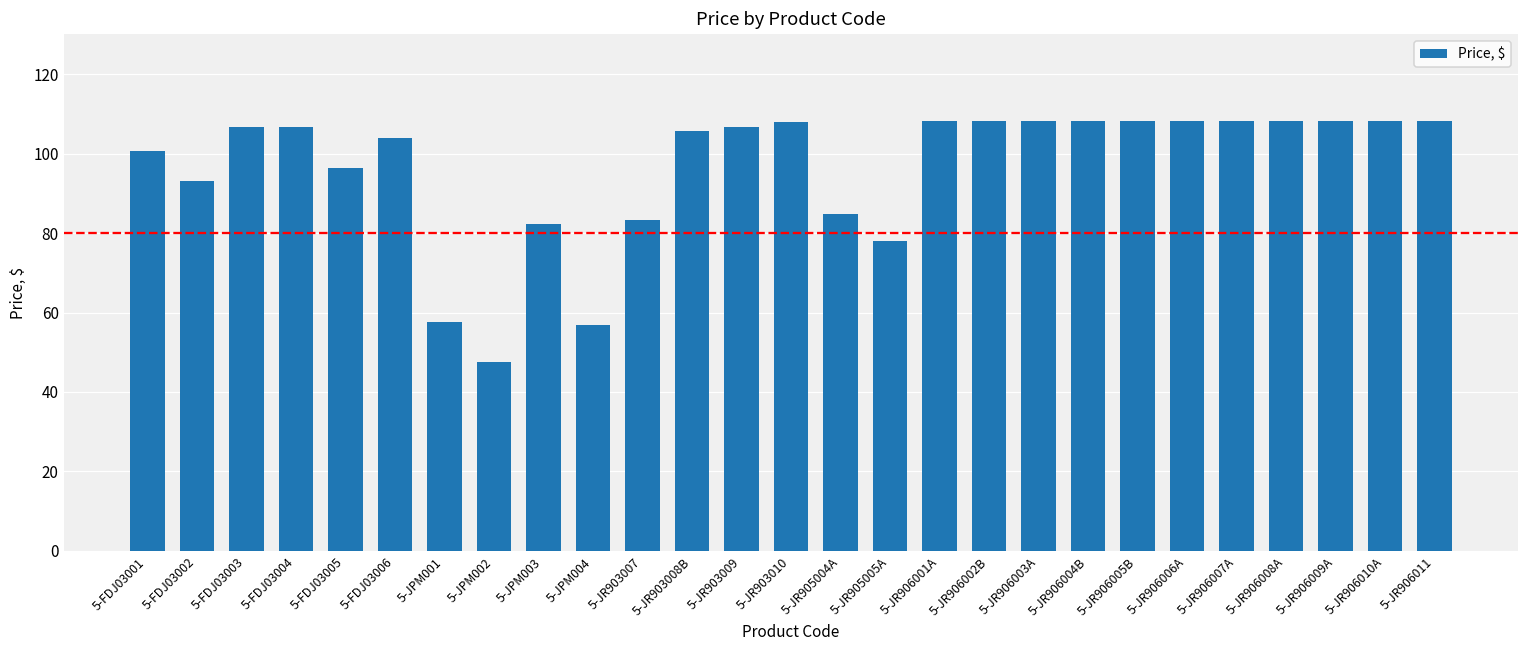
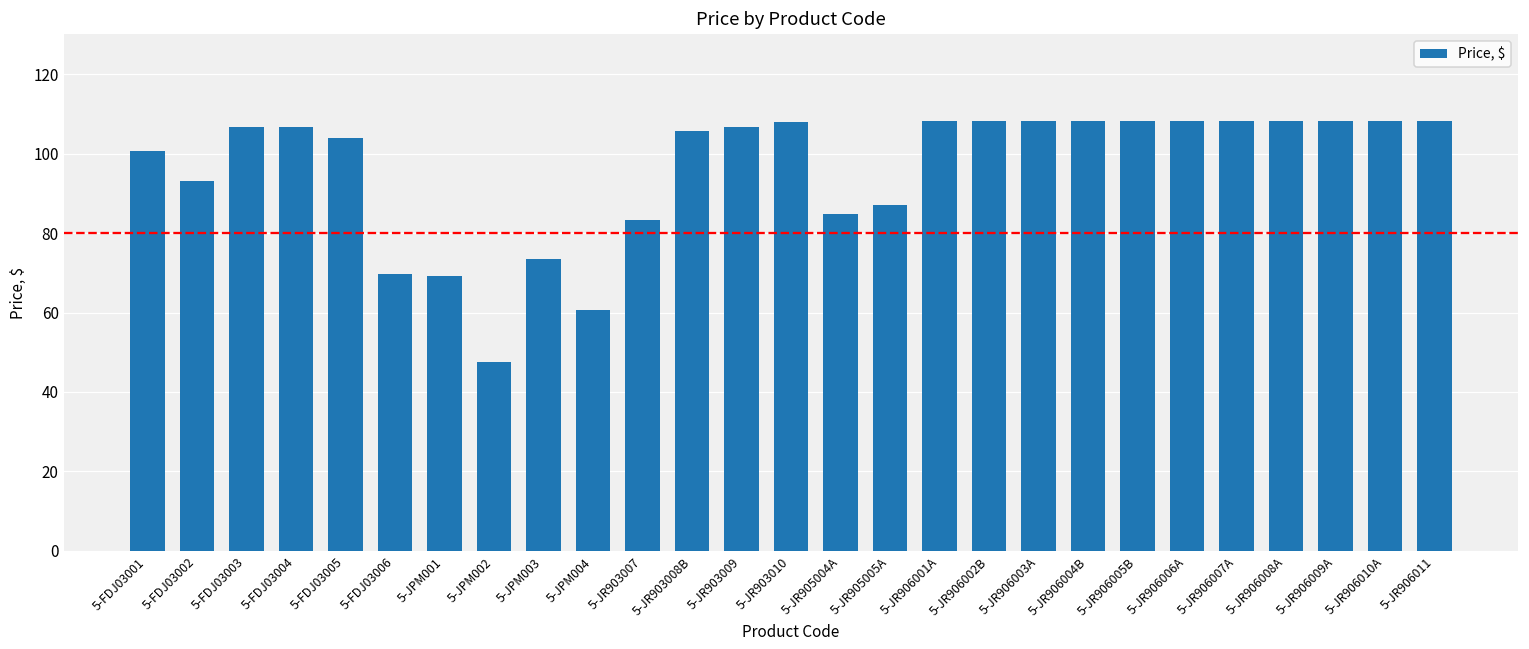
5-FDJ03005: 96 -> 104
5-FDJ03006: 104 -> 70
5-JPM001: 58 -> 69
5-JPM003: 82 -> 74
5-JPM004: 57 -> 61
5-JR905005A: 78 -> 87
